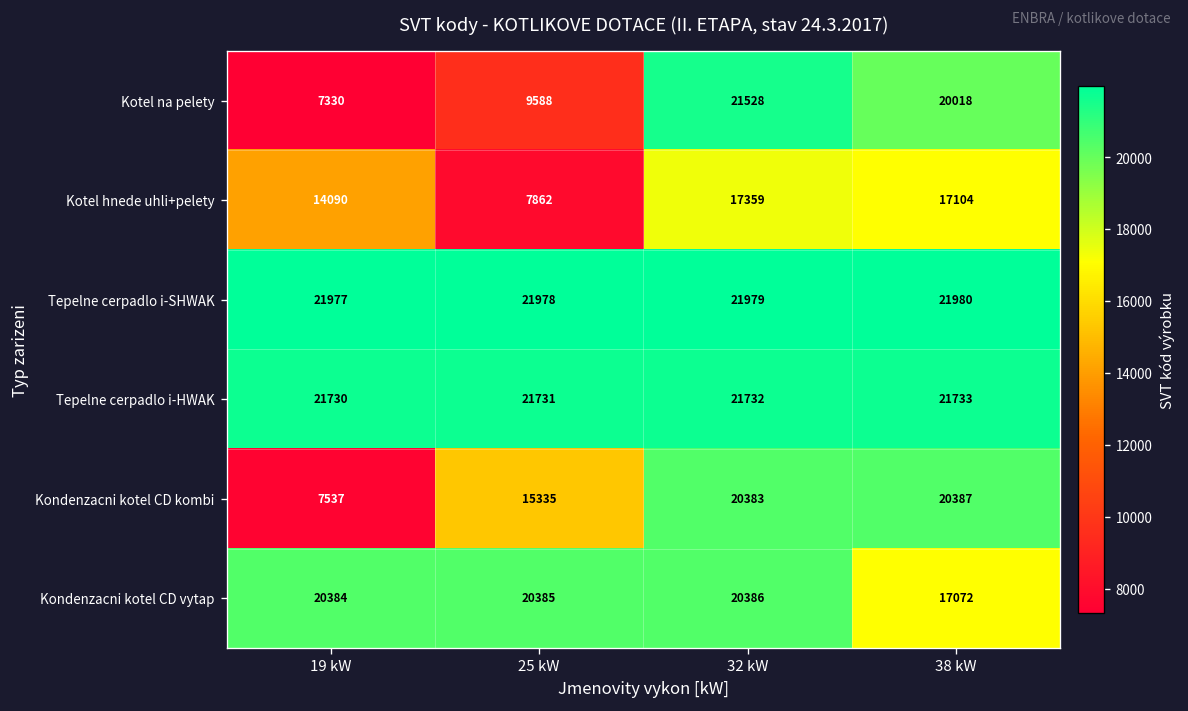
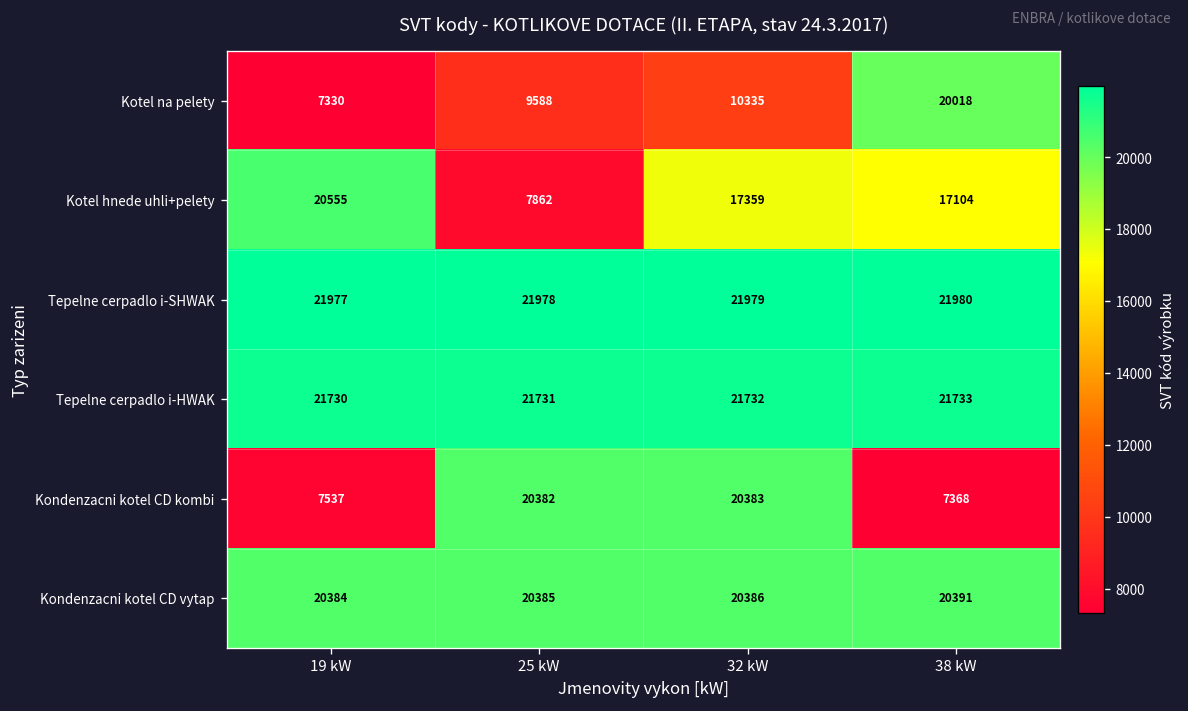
Kotel na pelety, 32 kW: 21528 -> 10335
Kotel hnede uhli+pelety, 19 kW: 14090 -> 20555
Kondenzacni kotel CD kombi, 25 kW: 15335 -> 20382
Kondenzacni kotel CD kombi, 38 kW: 20387 -> 7368
Kondenzacni kotel CD vytap, 38 kW: 17072 -> 20391
